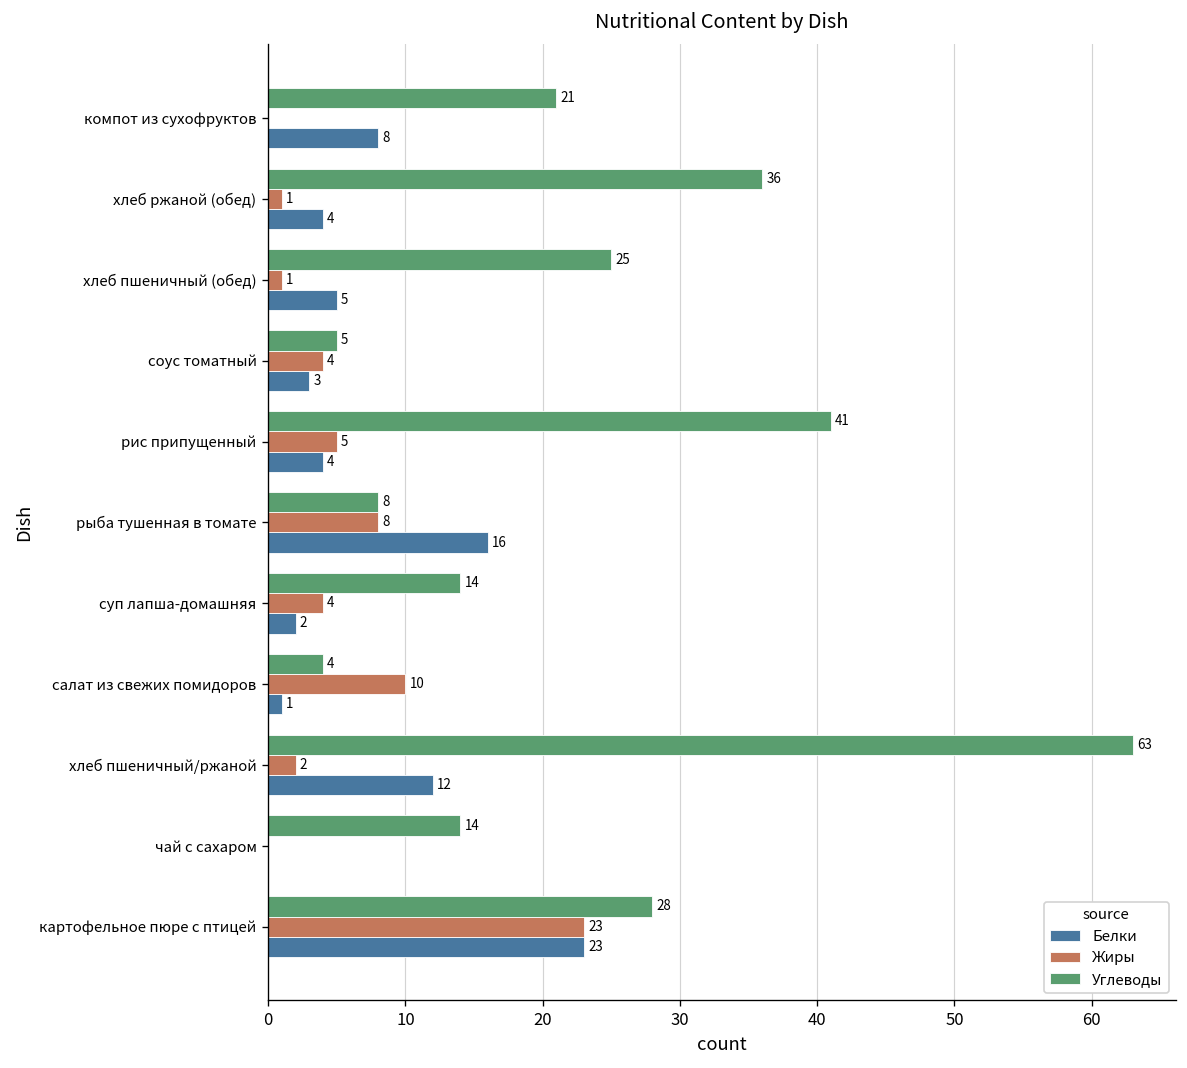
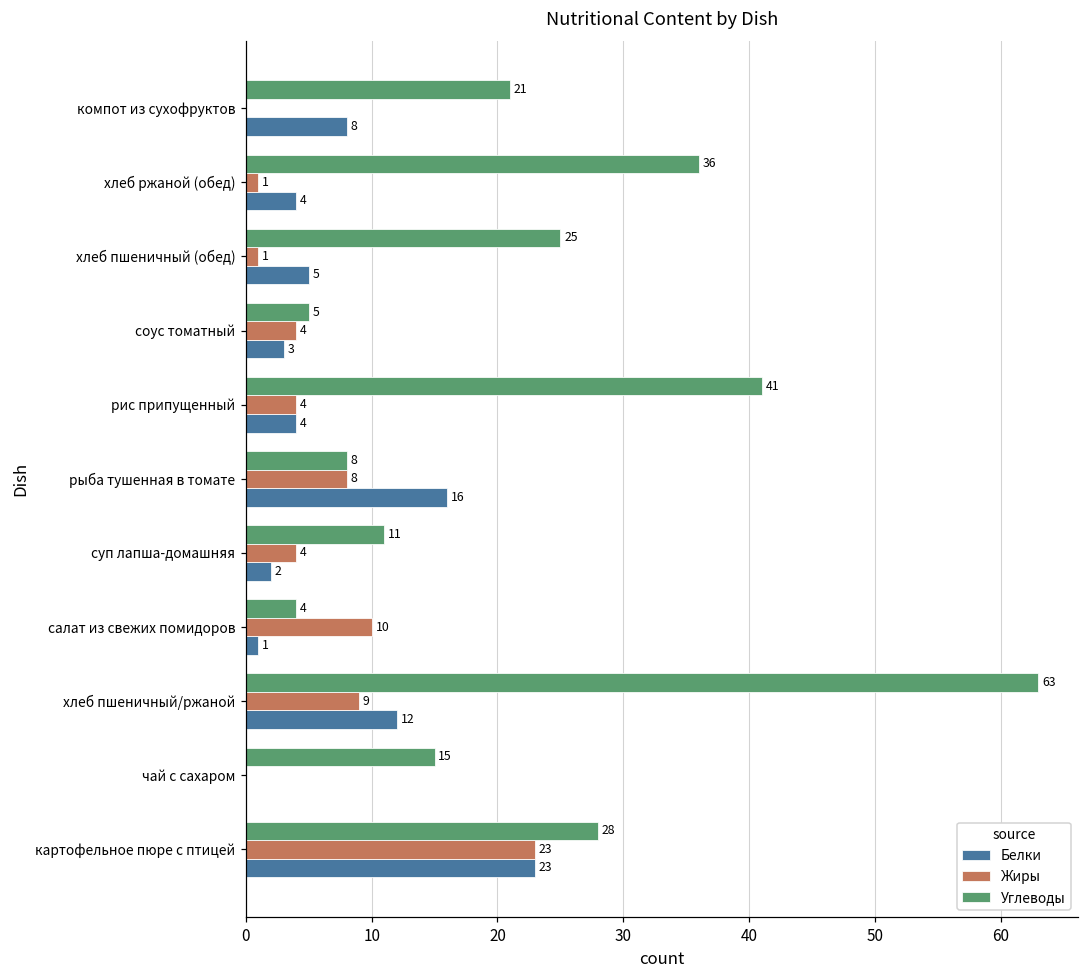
Жиры, рис припущенный: 5 -> 4
Углеводы, суп лапша-домашняя: 14 -> 11
Жиры, хлеб пшеничный/ржаной: 2 -> 9
Углеводы, чай с сахаром: 14 -> 15
